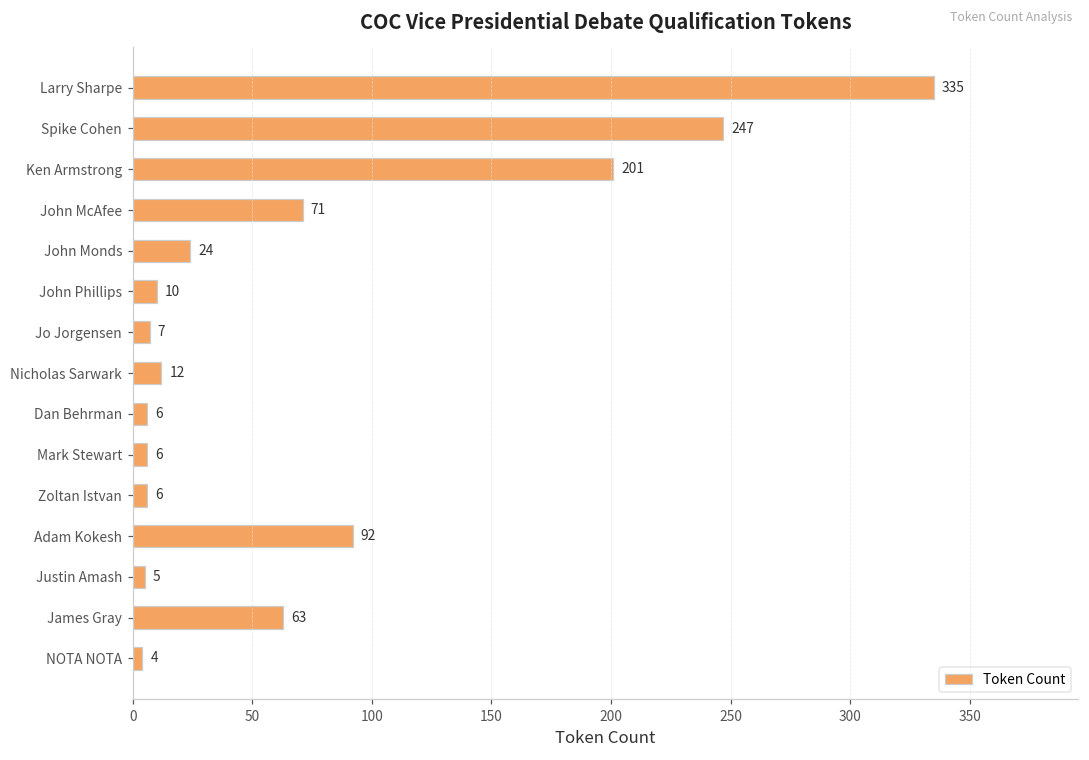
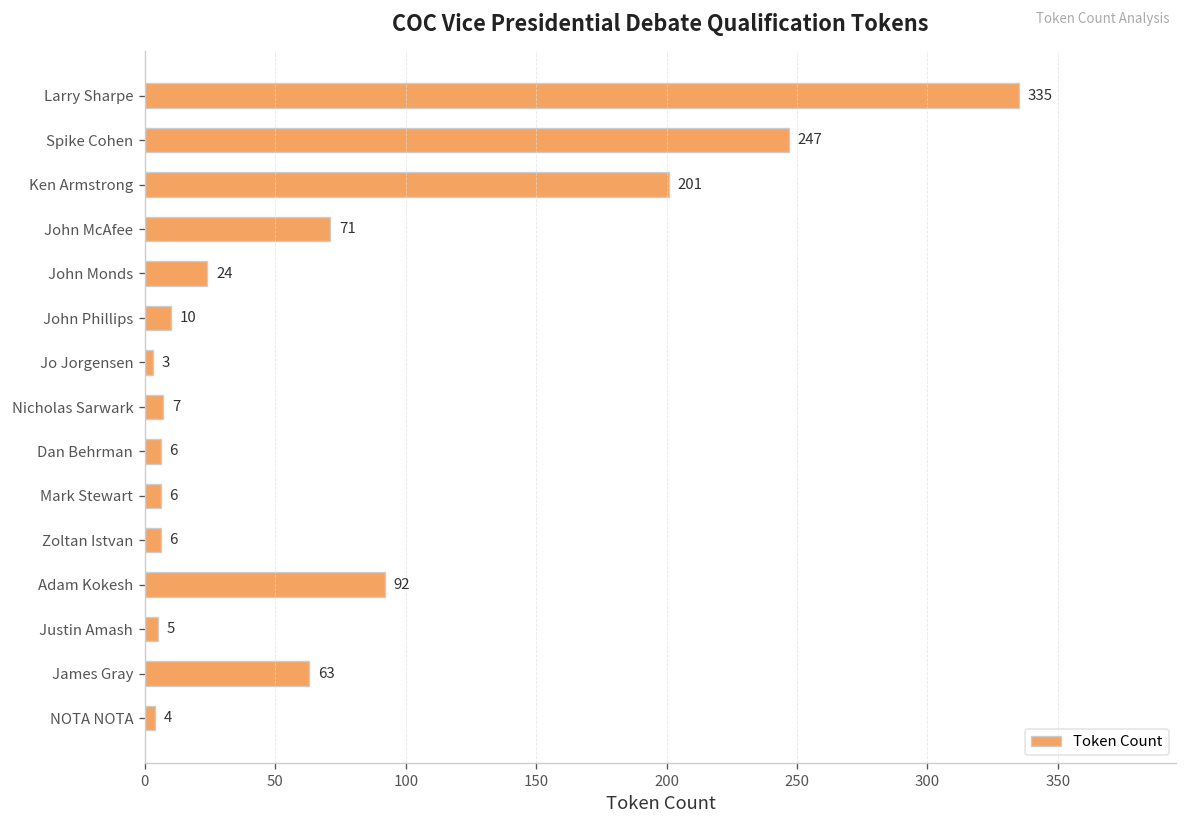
Jo Jorgensen: 7 -> 3
Nicholas Sarwark: 12 -> 7
